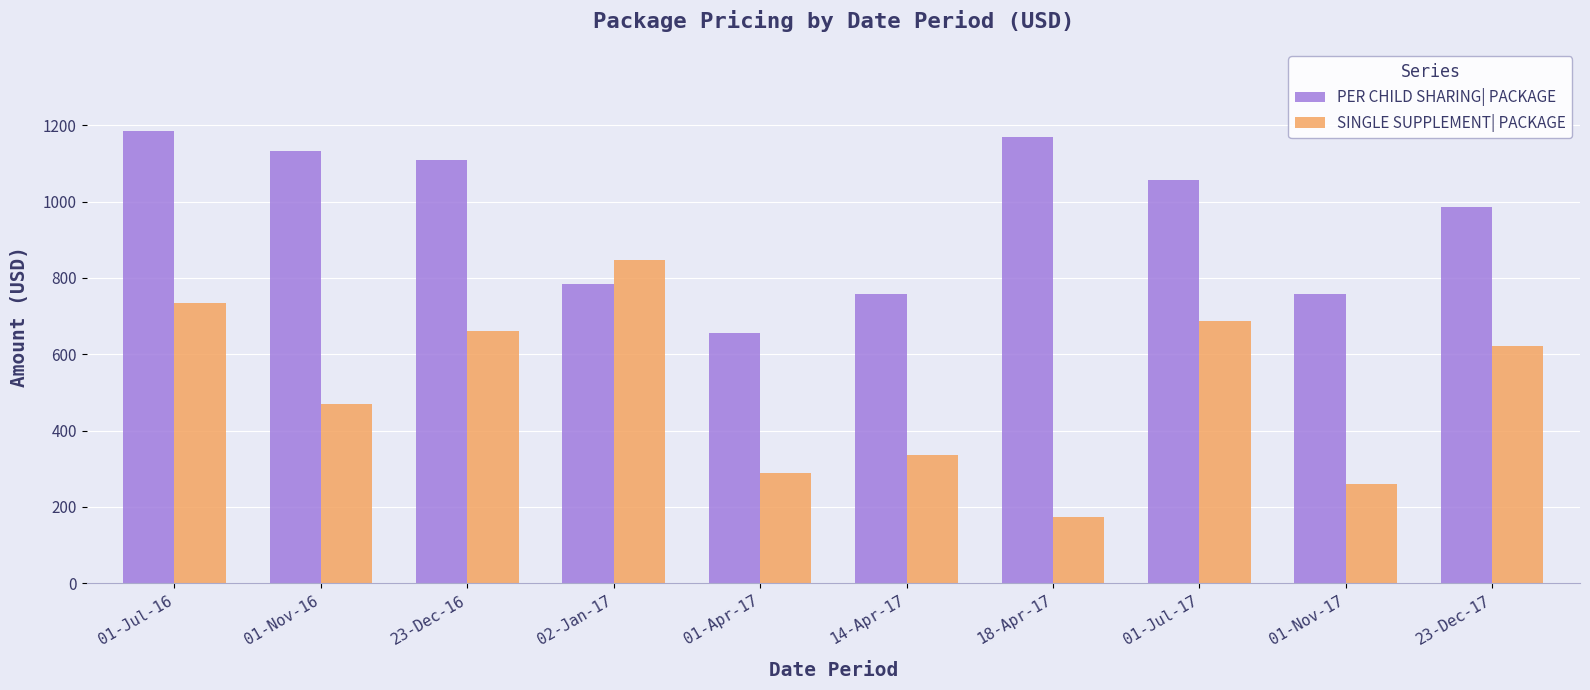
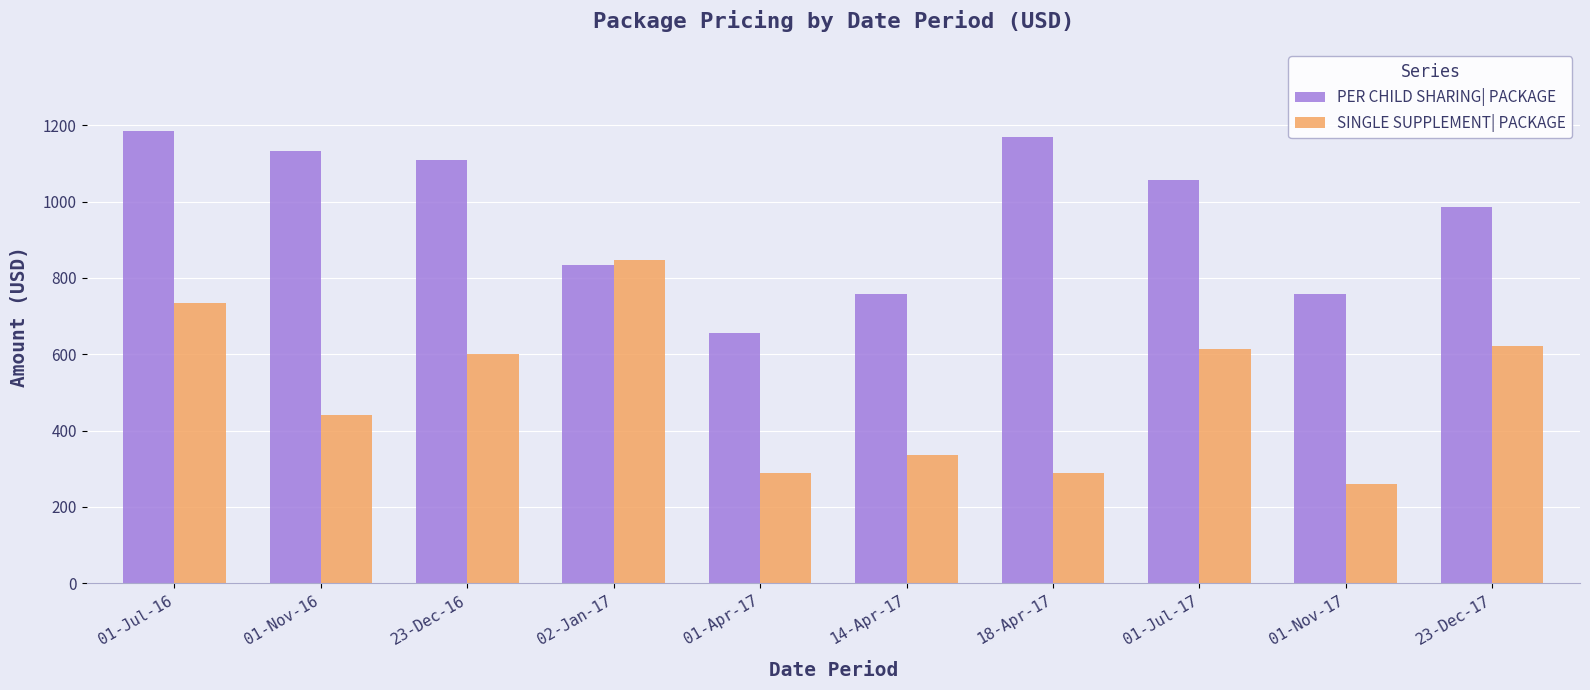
SINGLE SUPPLEMENT| PACKAGE, 01-Nov-16: 470 -> 440
SINGLE SUPPLEMENT| PACKAGE, 23-Dec-16: 660 -> 600
PER CHILD SHARING| PACKAGE, 02-Jan-17: 780 -> 830
SINGLE SUPPLEMENT| PACKAGE, 18-Apr-17: 170 -> 290
SINGLE SUPPLEMENT| PACKAGE, 01-Jul-17: 690 -> 610
